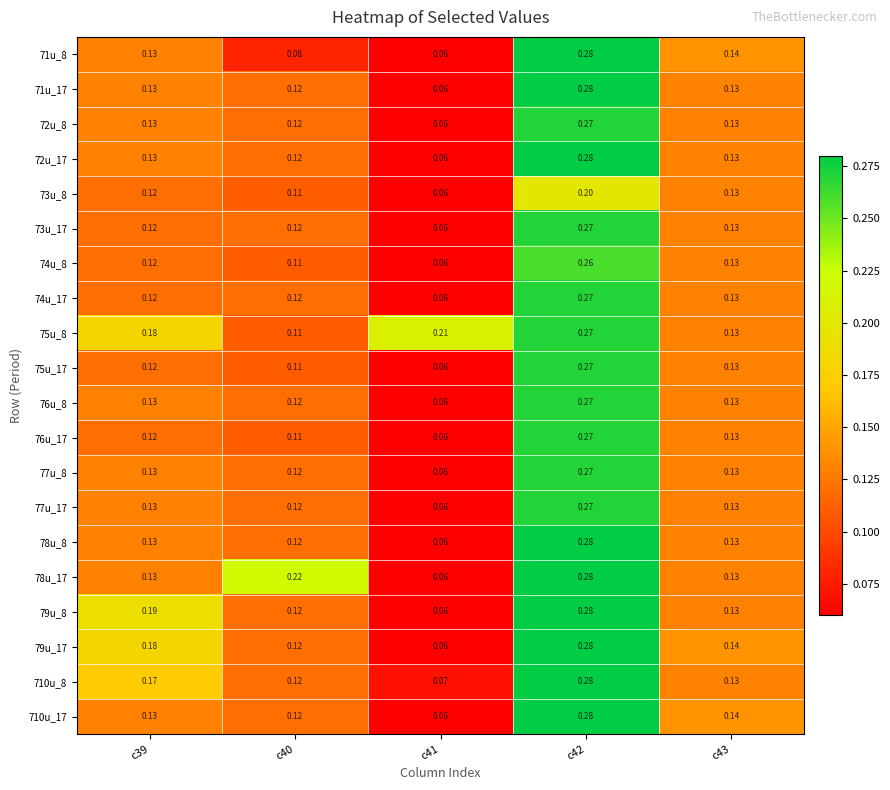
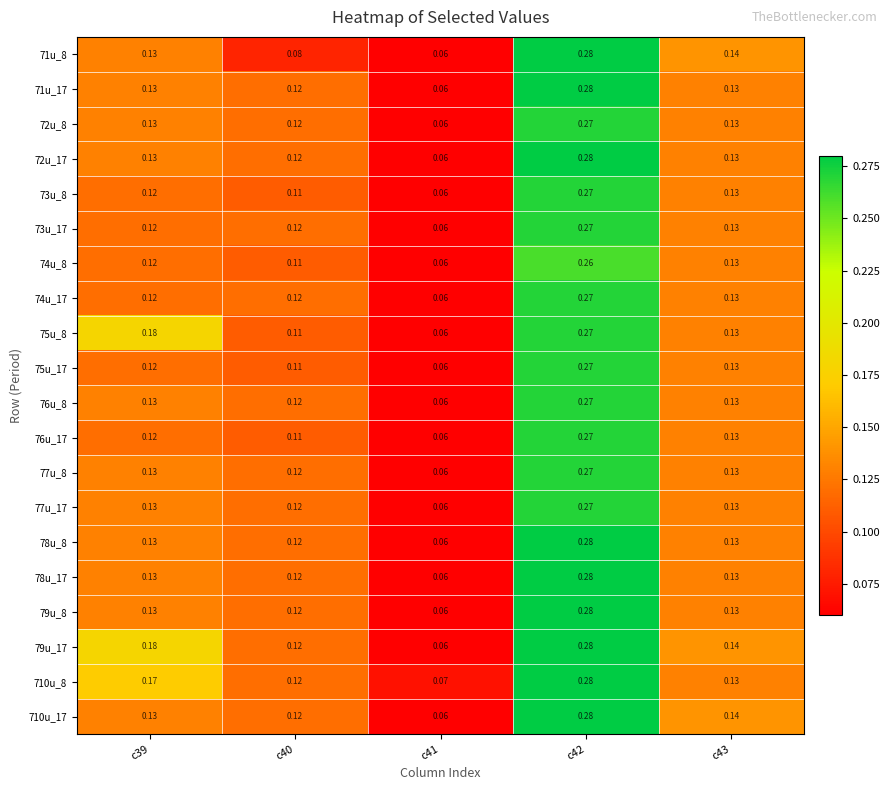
73u_8, c42: 0.20 -> 0.27
75u_8, c41: 0.21 -> 0.06
78u_17, c40: 0.22 -> 0.12
79u_8, c39: 0.19 -> 0.13
